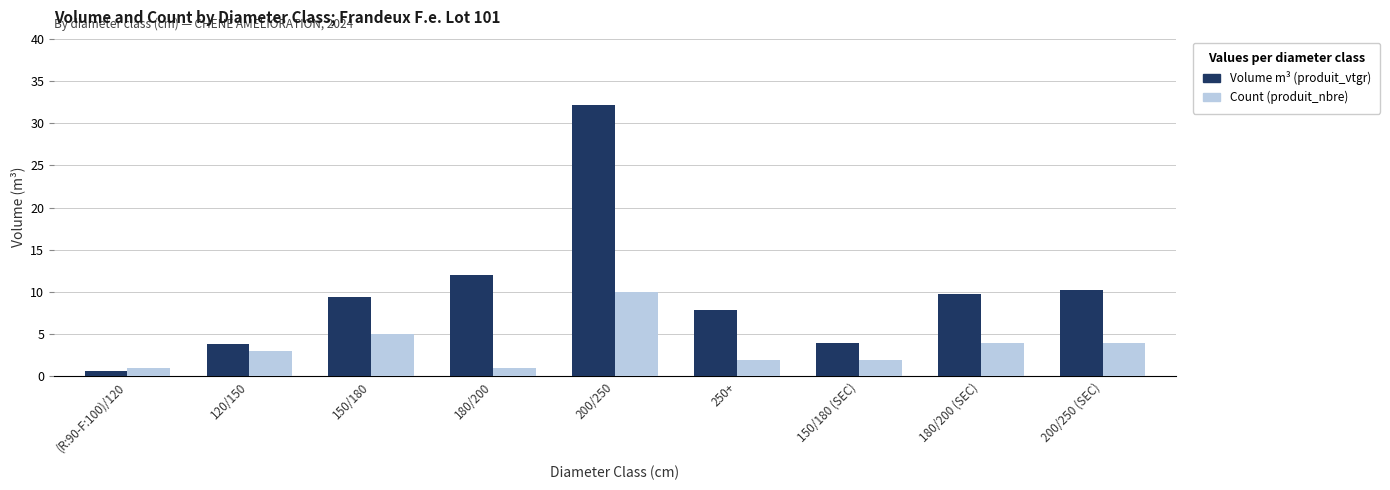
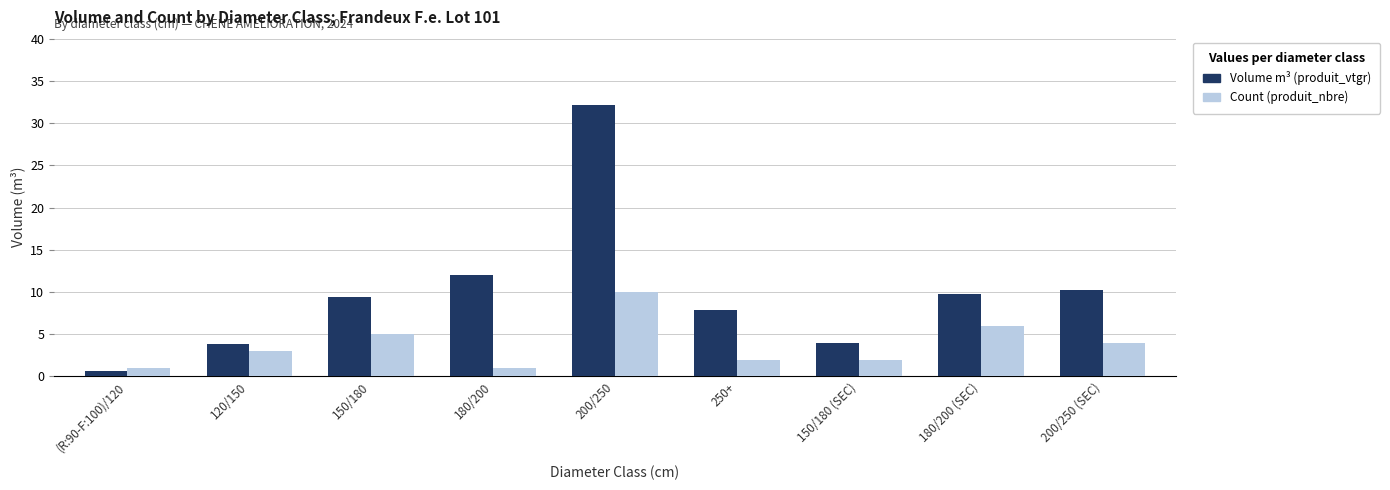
Count (produit_nbre), 180/200 (SEC): 4 -> 6
